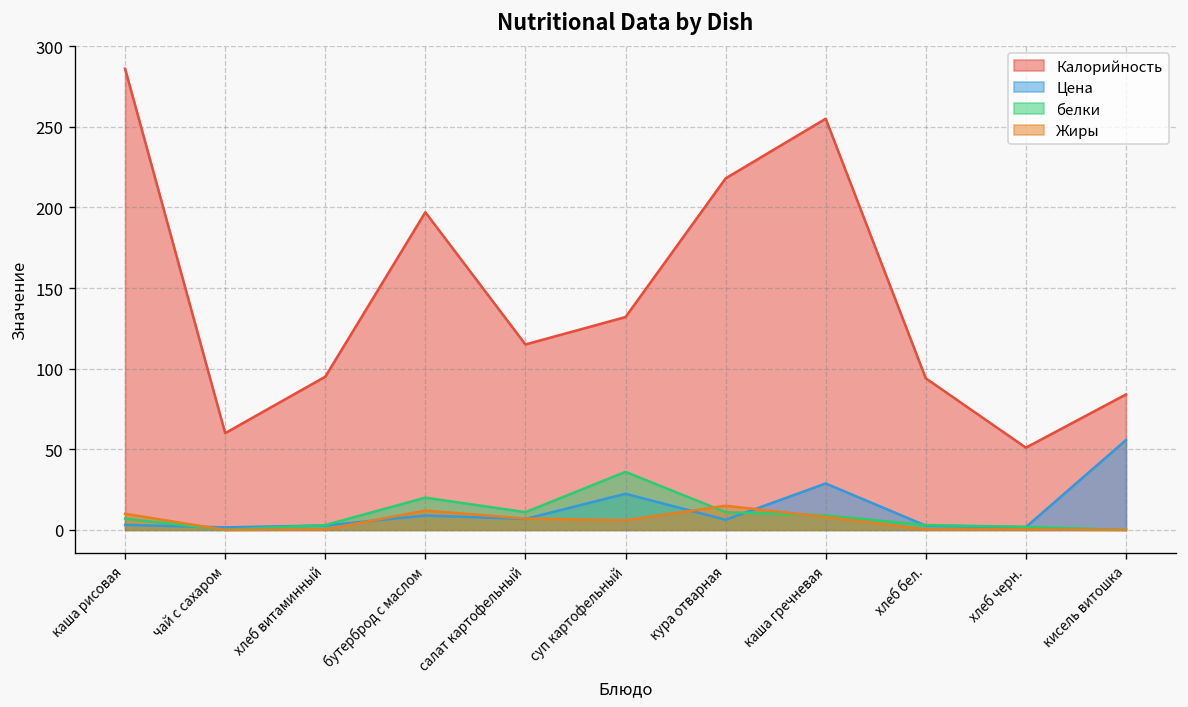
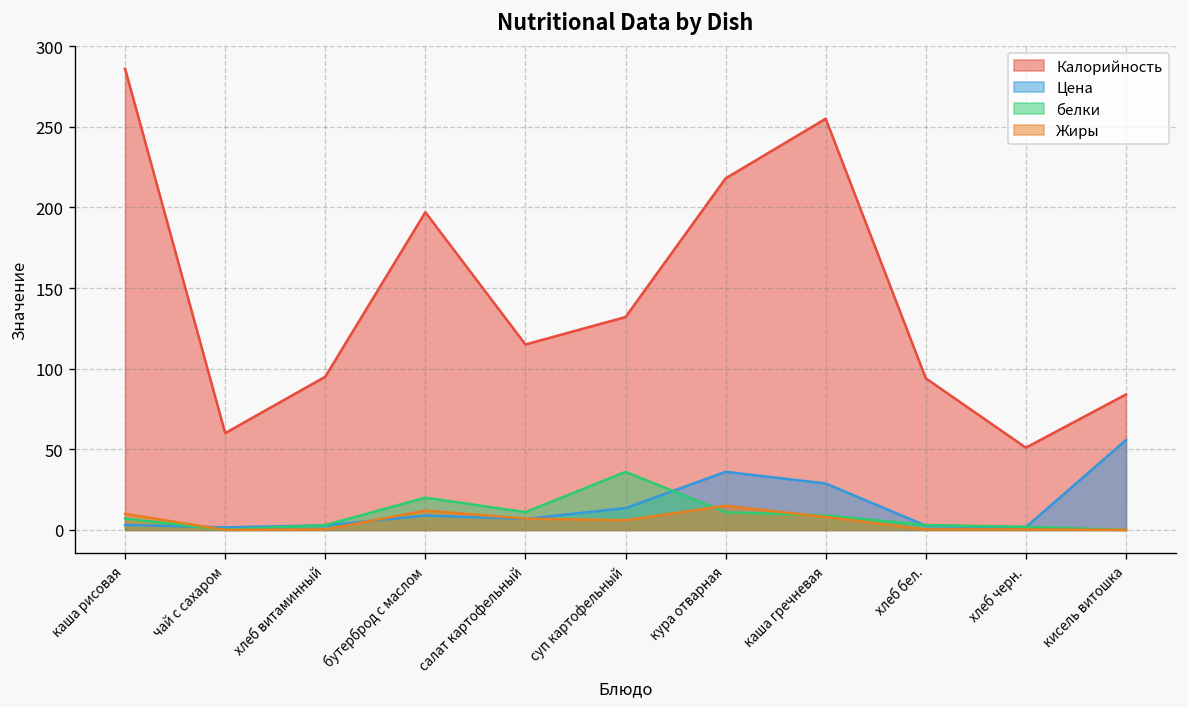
Цена, суп картофельный: 22 -> 14
Цена, кура отварная: 6 -> 36
